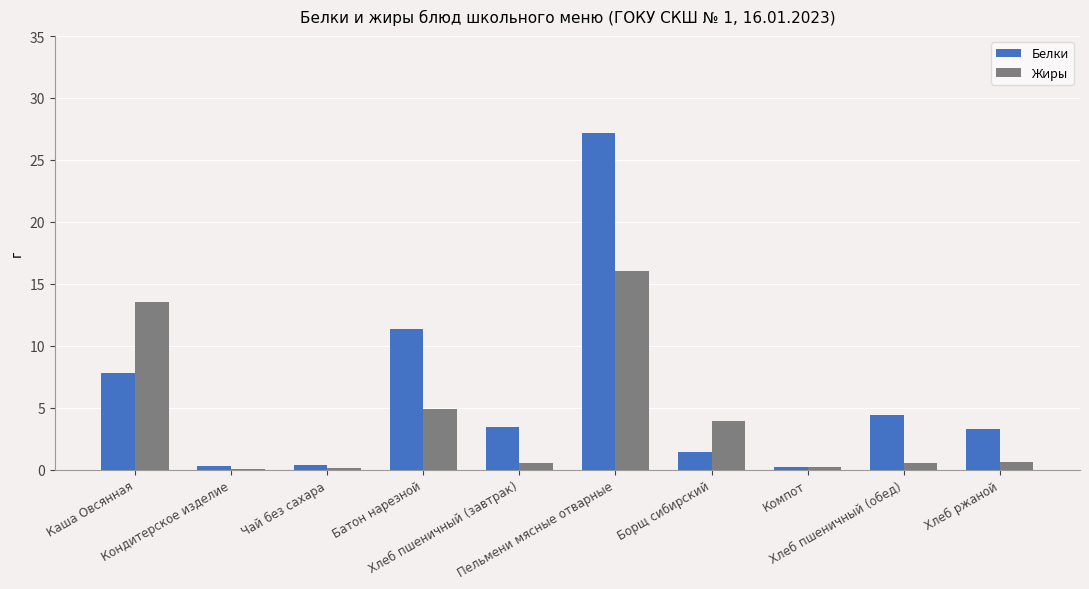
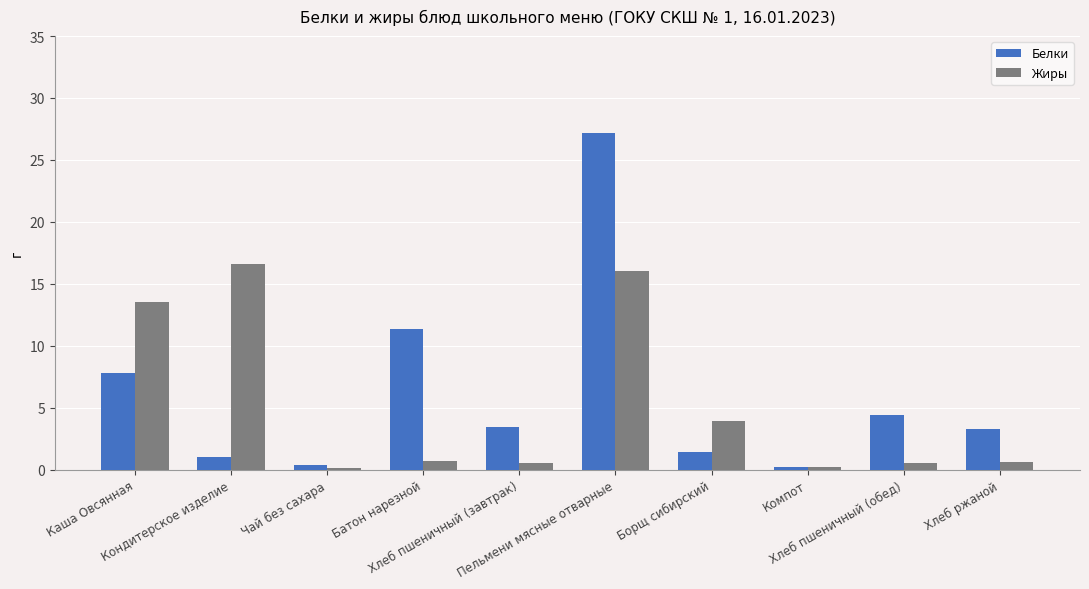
Белки, Кондитерское изделие: 0.3 -> 1.0
Жиры, Кондитерское изделие: 0.0 -> 16.6
Жиры, Батон нарезной: 4.9 -> 0.7
